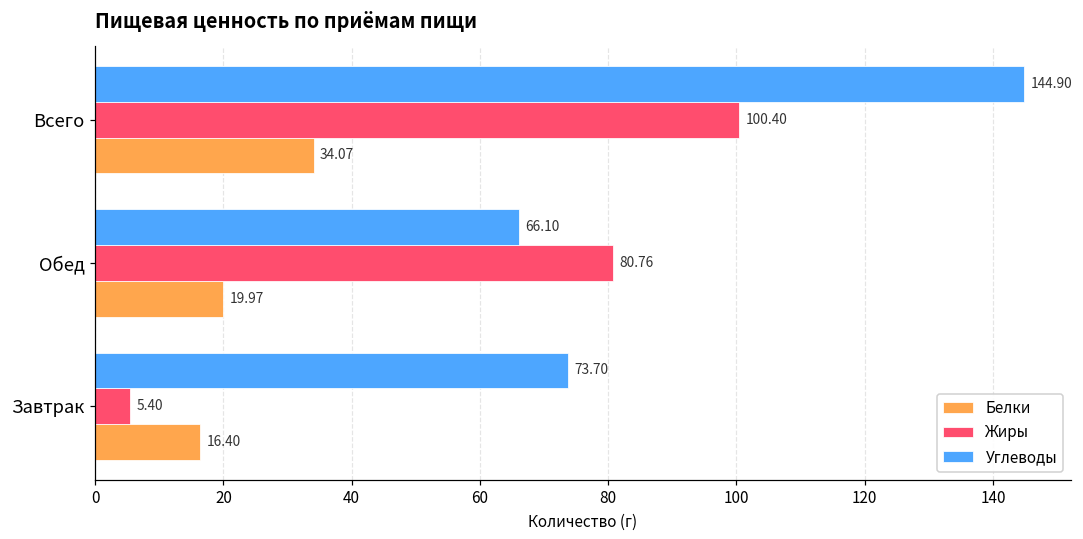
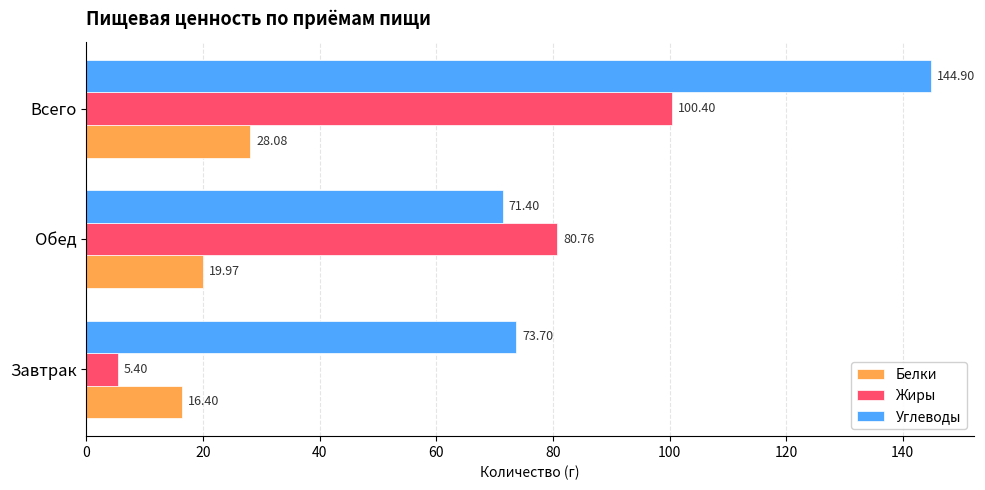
Белки, Всего: 34.07 -> 28.08
Углеводы, Обед: 66.10 -> 71.40
